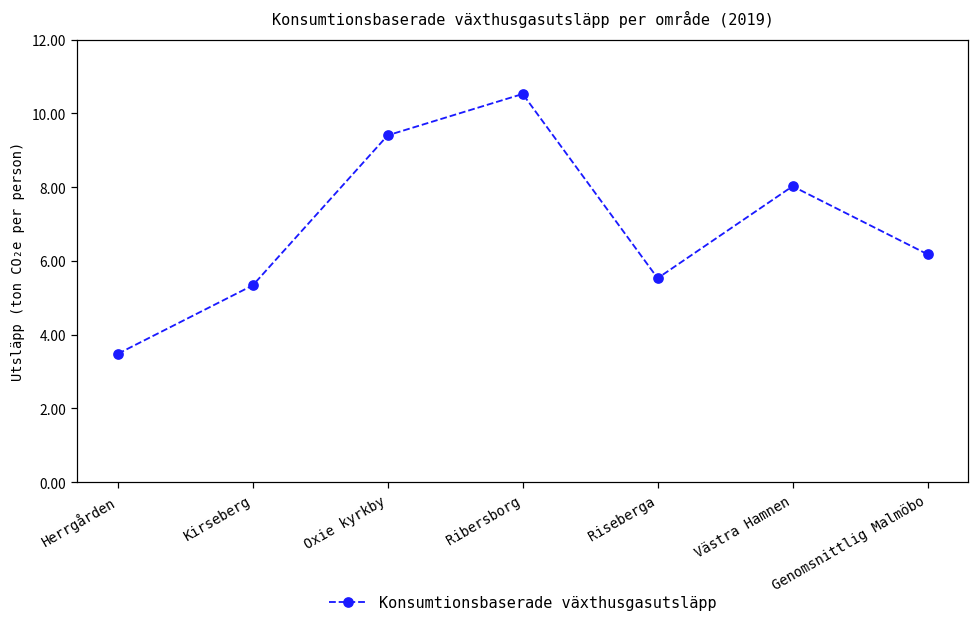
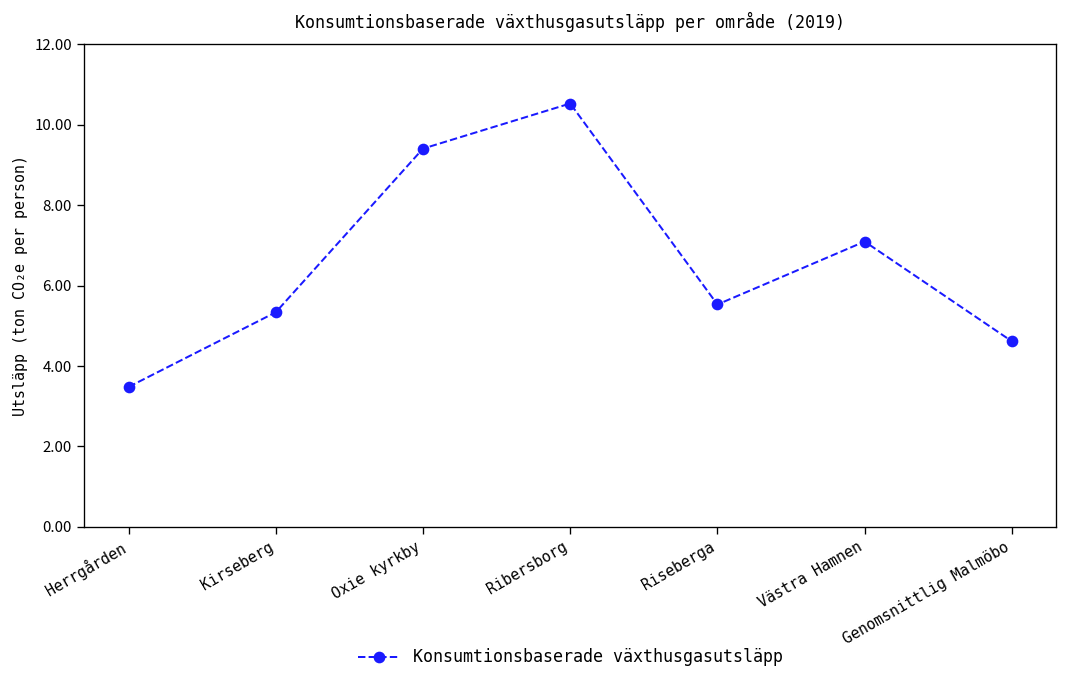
Västra Hamnen: 8.0 -> 7.1
Genomsnittlig Malmöbo: 6.2 -> 4.6
